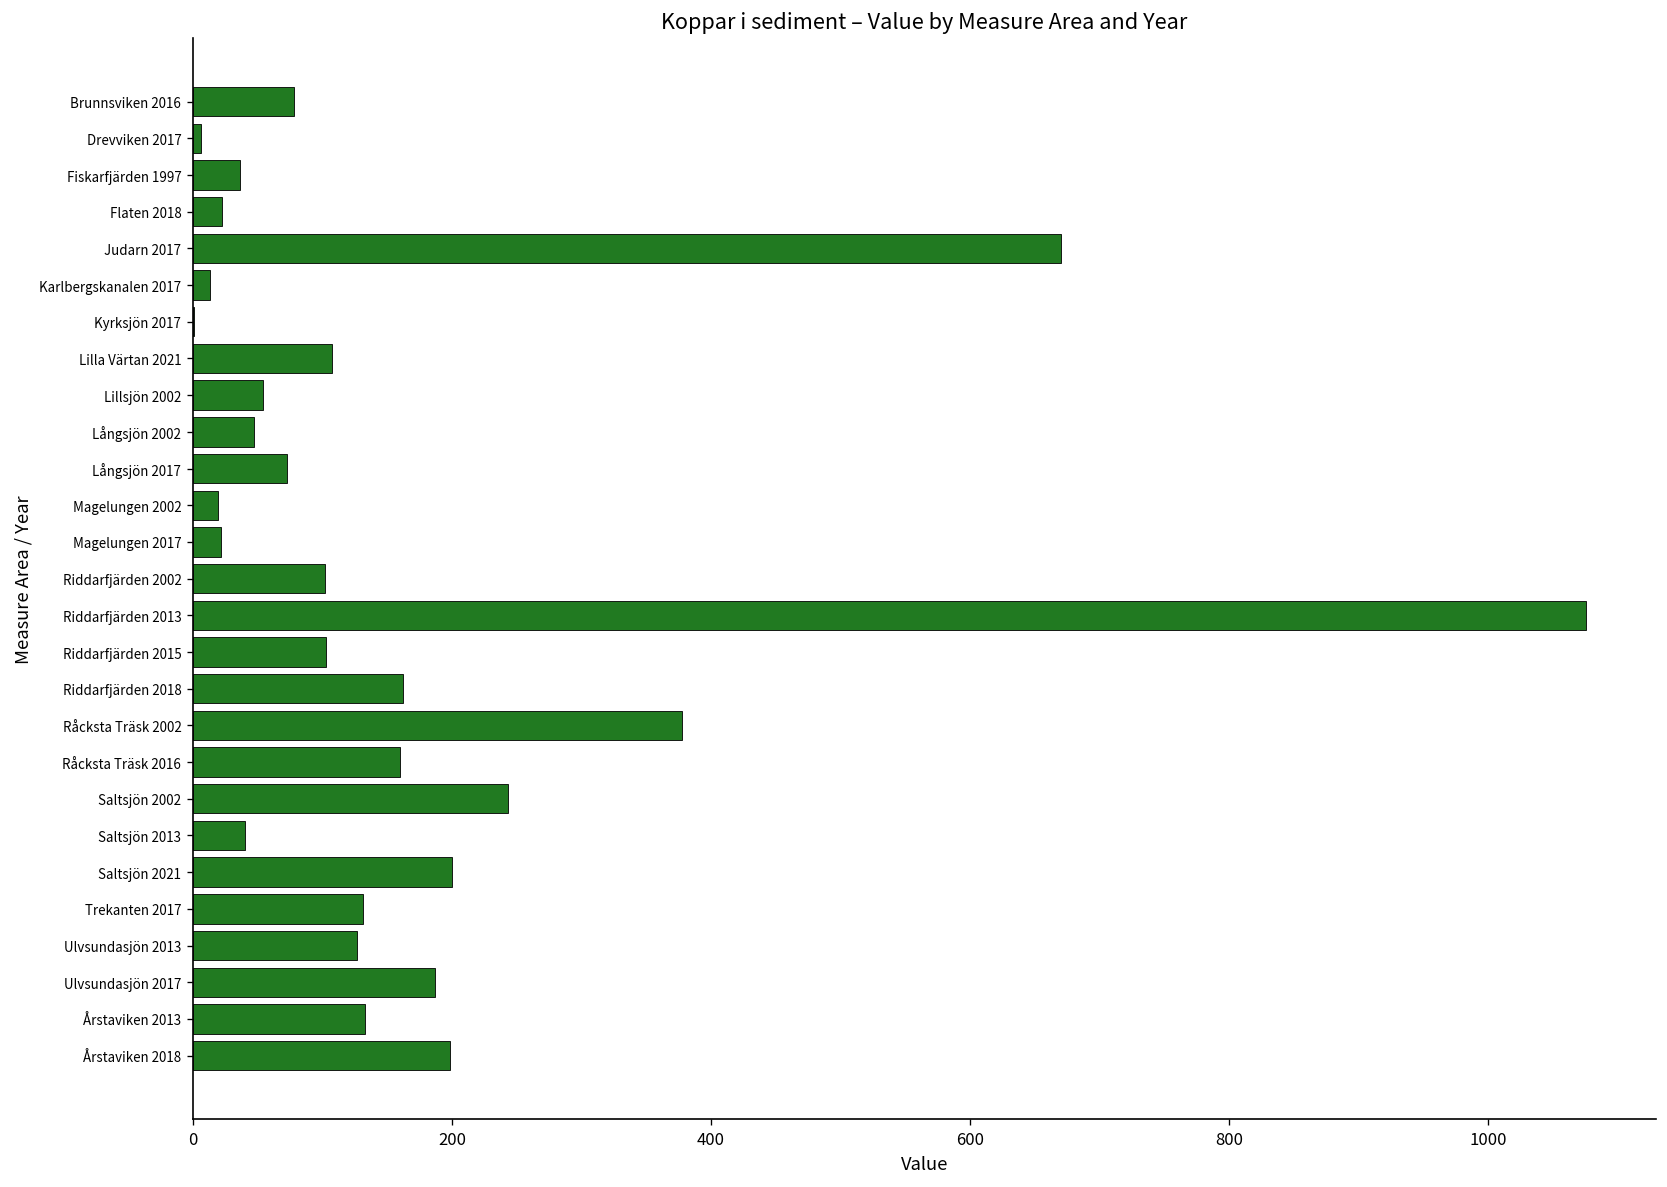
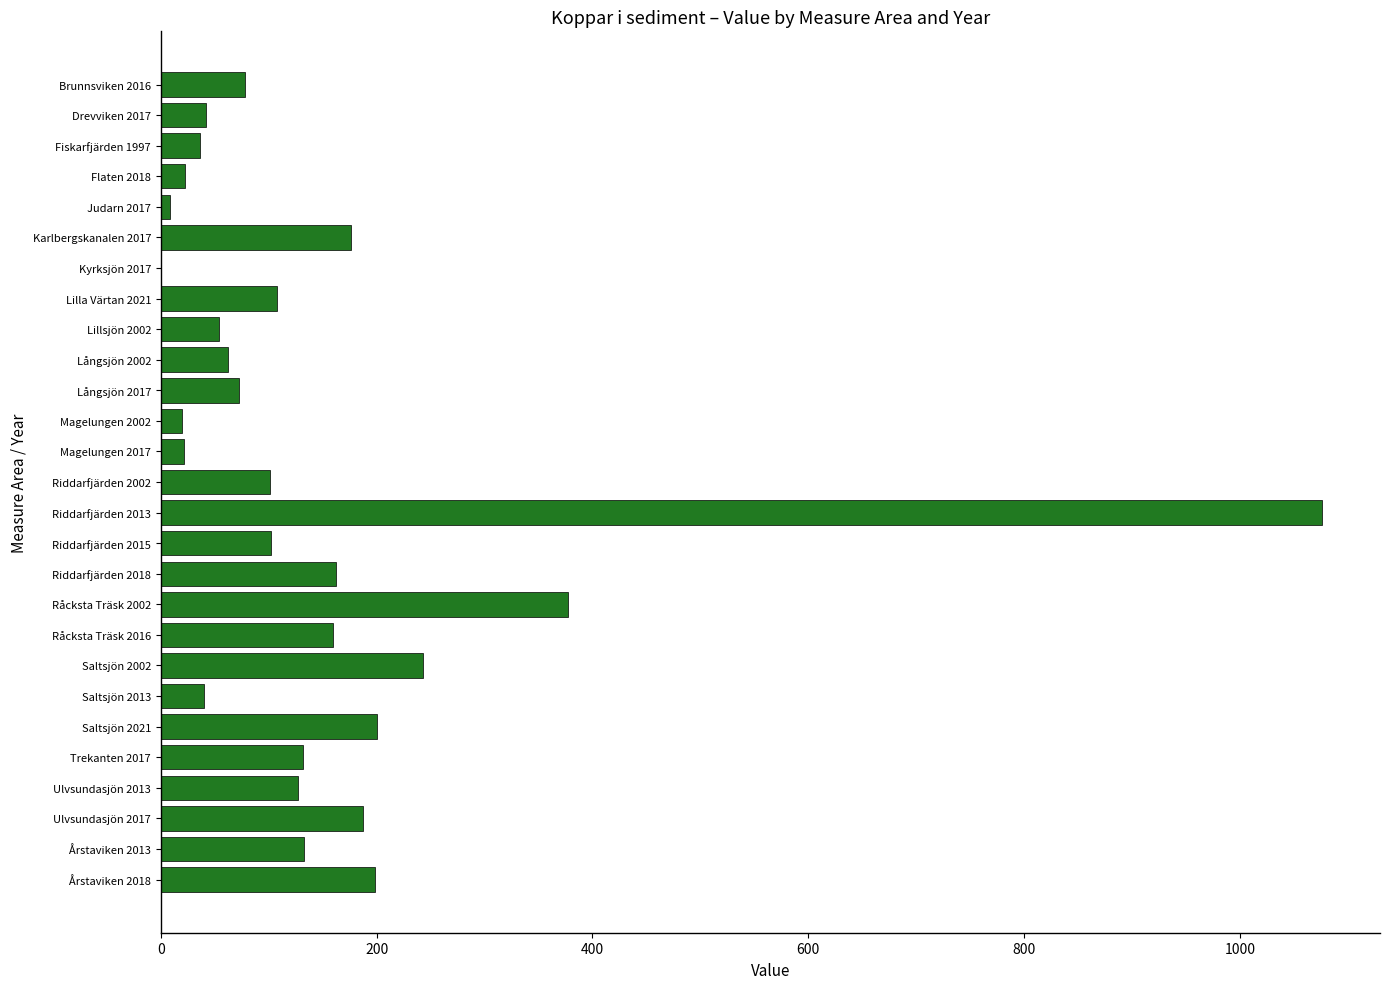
Drevviken 2017: 6 -> 42
Judarn 2017: 671 -> 8
Karlbergskanalen 2017: 13 -> 176
Långsjön 2002: 47 -> 63
